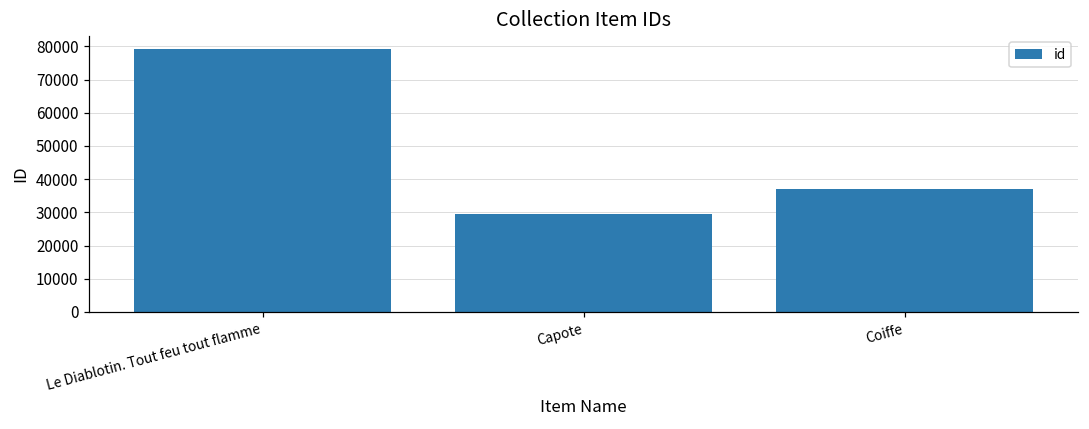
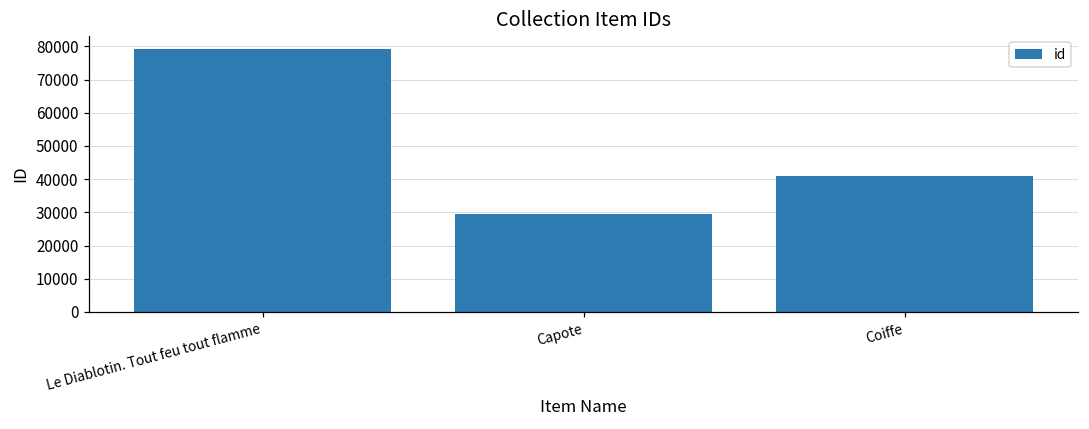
Coiffe: 37000 -> 41000
